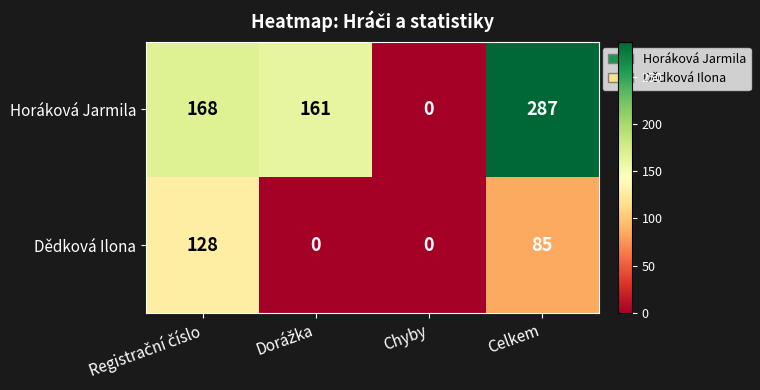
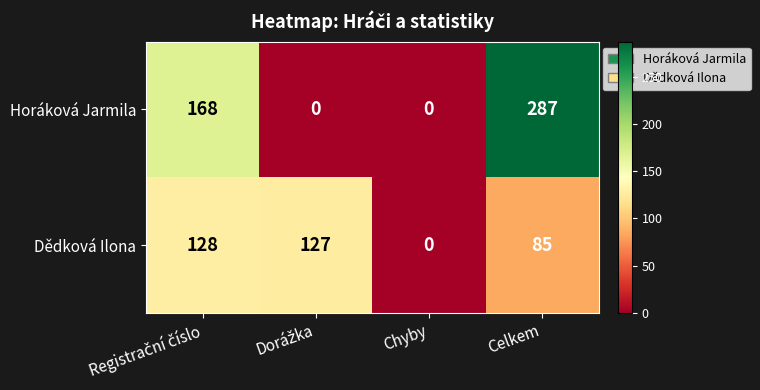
Horáková Jarmila, Dorážka: 161 -> 0
Dědková Ilona, Dorážka: 0 -> 127
